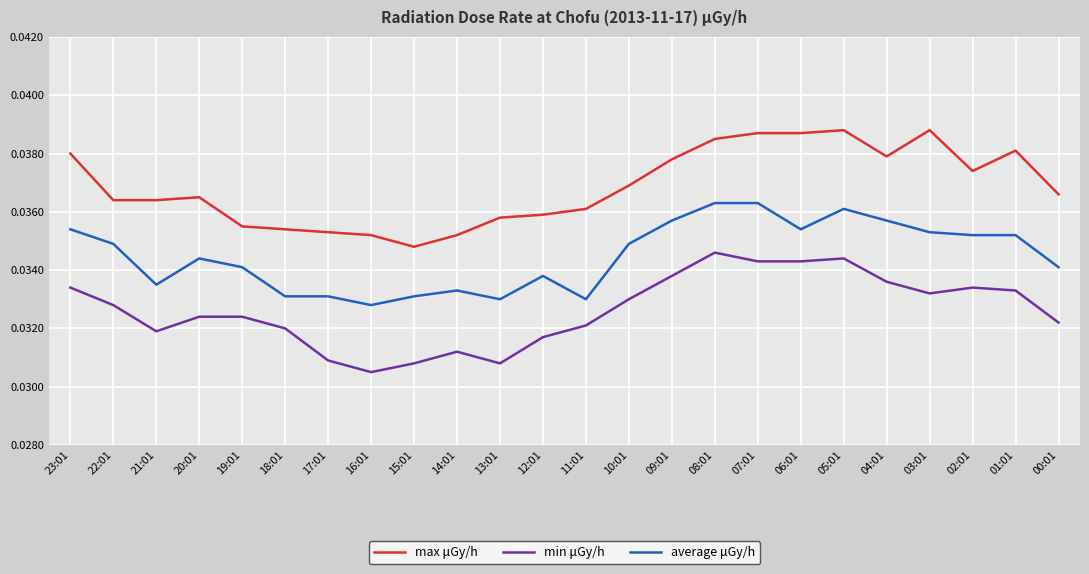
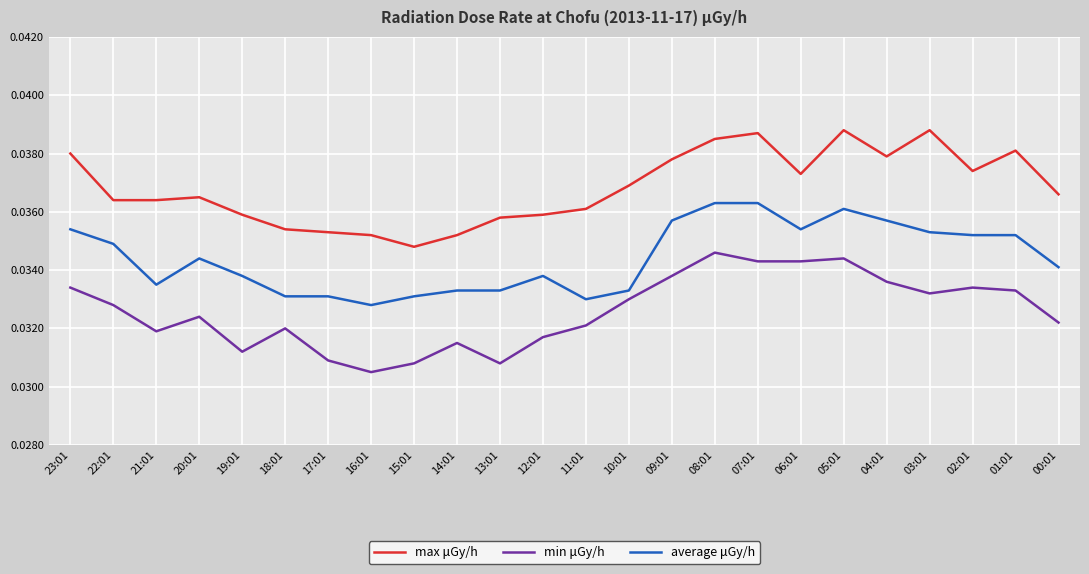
max μGy/h, 19:01: 0.0355 -> 0.0359
min μGy/h, 19:01: 0.0324 -> 0.0312
average μGy/h, 19:01: 0.0341 -> 0.0338
min μGy/h, 14:01: 0.0312 -> 0.0315
average μGy/h, 13:01: 0.0330 -> 0.0333
average μGy/h, 10:01: 0.0349 -> 0.0333
max μGy/h, 06:01: 0.0387 -> 0.0373
